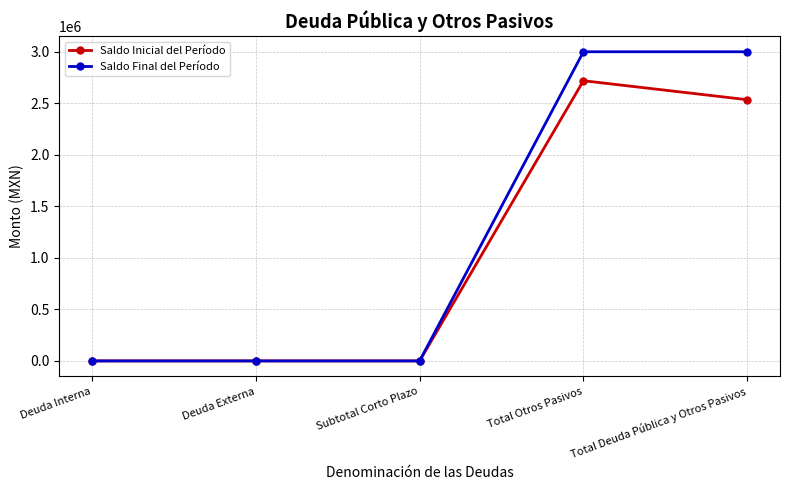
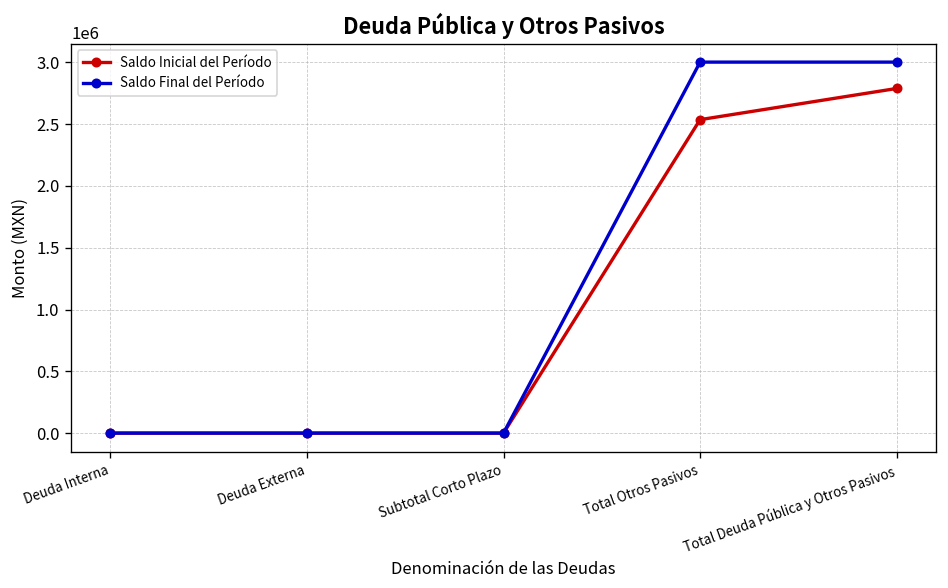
Saldo Inicial del Período, Total Otros Pasivos: 2720000 -> 2540000
Saldo Inicial del Período, Total Deuda Pública y Otros Pasivos: 2540000 -> 2790000
